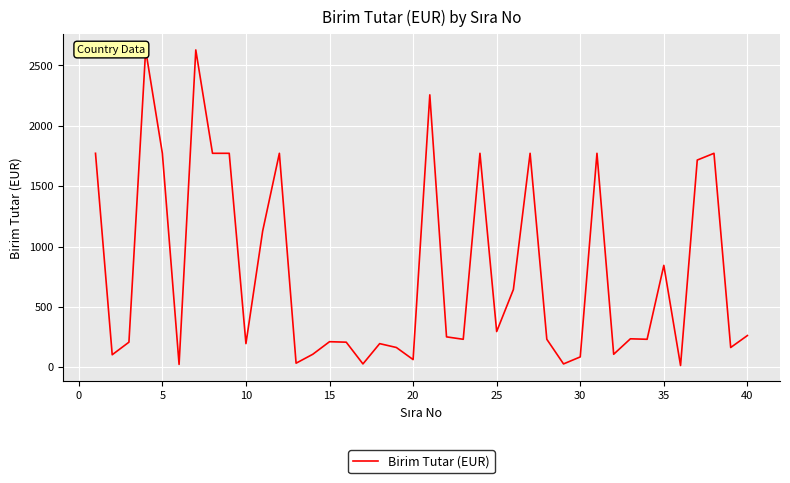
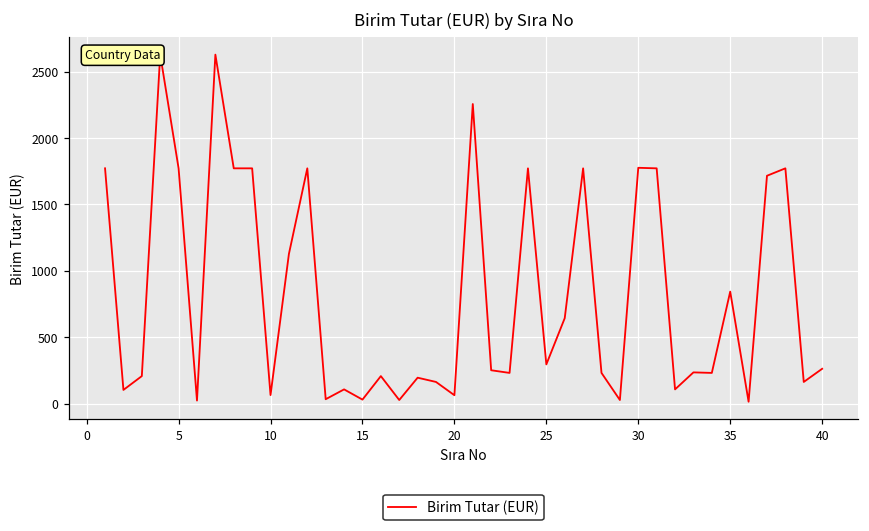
10: 200 -> 70
15: 210 -> 30
30: 90 -> 1780
